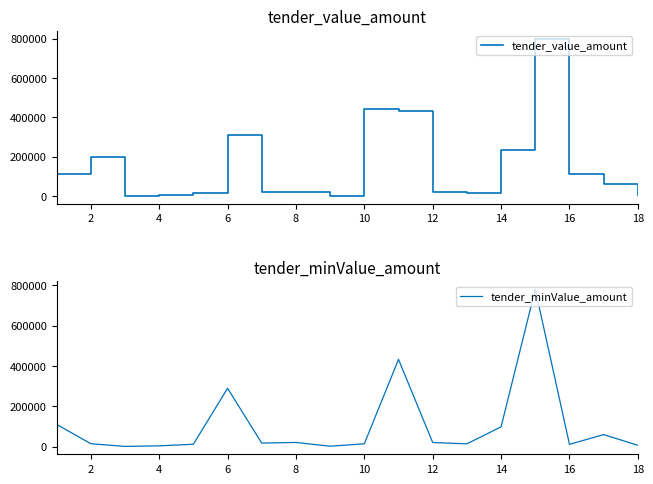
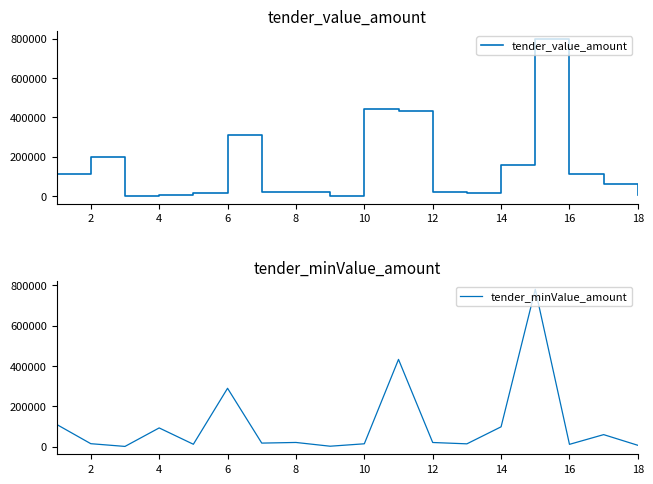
tender_value_amount, 14: 230000 -> 160000
tender_minValue_amount, 4: 10000 -> 90000
